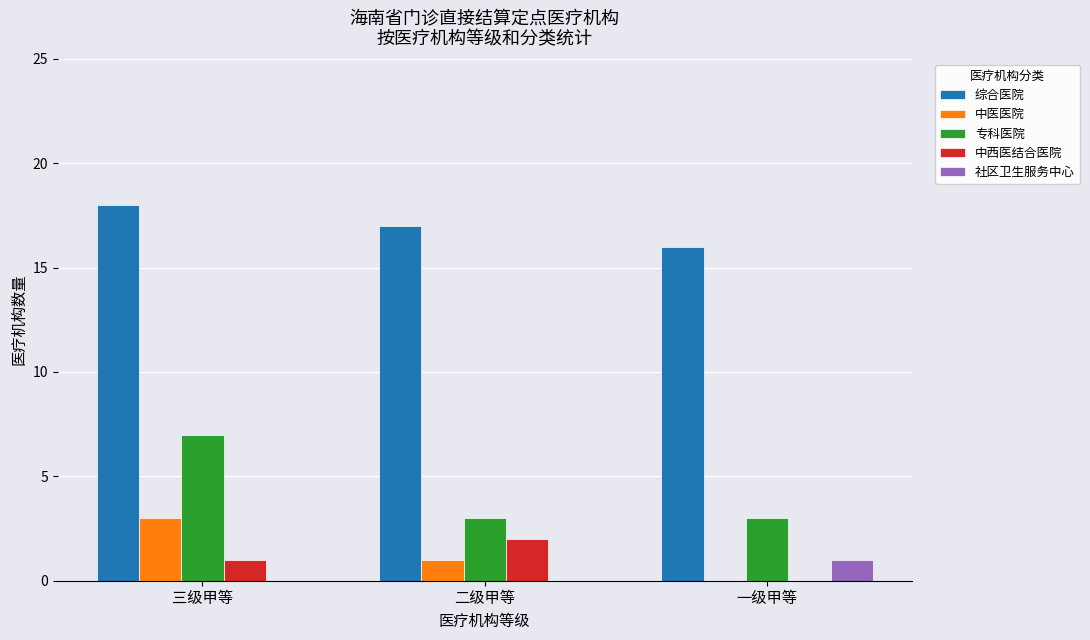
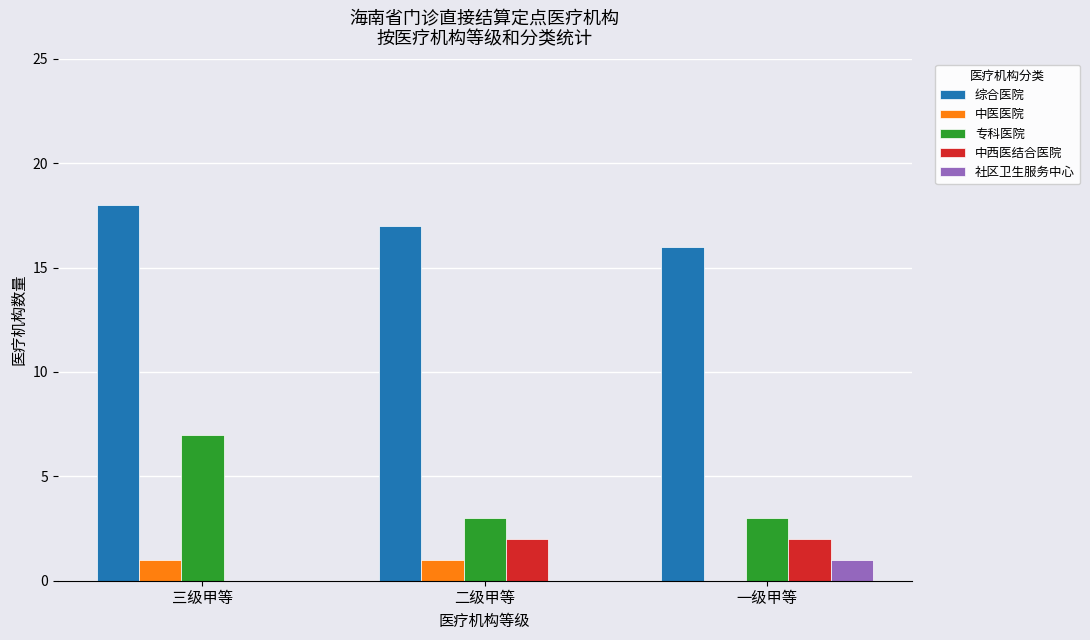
中医医院, 三级甲等: 3 -> 1
中西医结合医院, 三级甲等: 1 -> 0
中西医结合医院, 一级甲等: 0 -> 2
